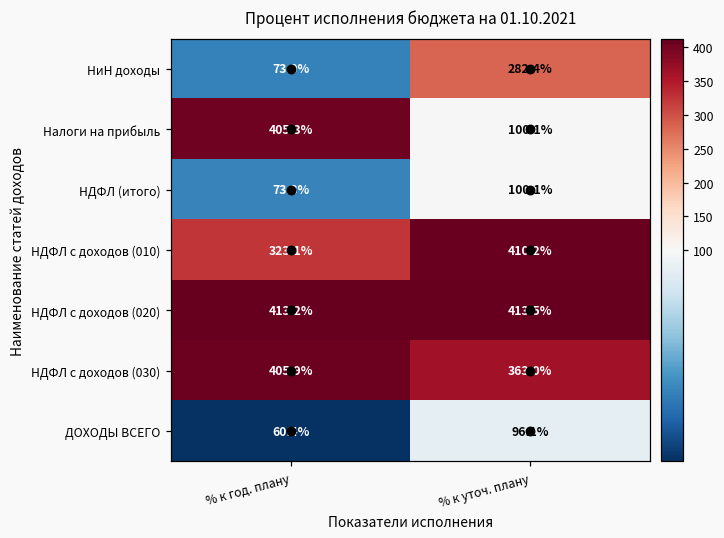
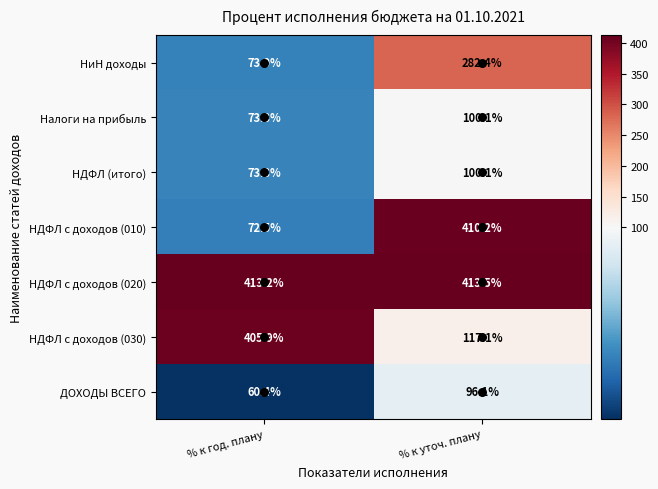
Налоги на прибыль, % к год. плану: 405.3% -> 73.3%
НДФЛ с доходов (010), % к год. плану: 323.1% -> 72.5%
НДФЛ с доходов (030), % к уточ. плану: 363.0% -> 117.1%
